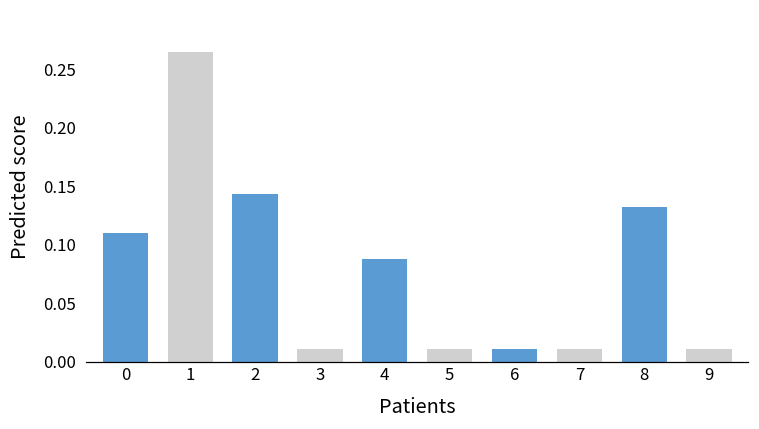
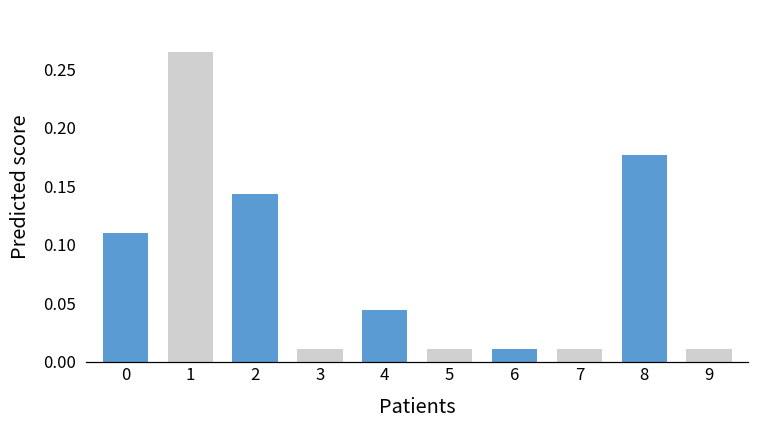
4: 0.088 -> 0.044
8: 0.133 -> 0.177
